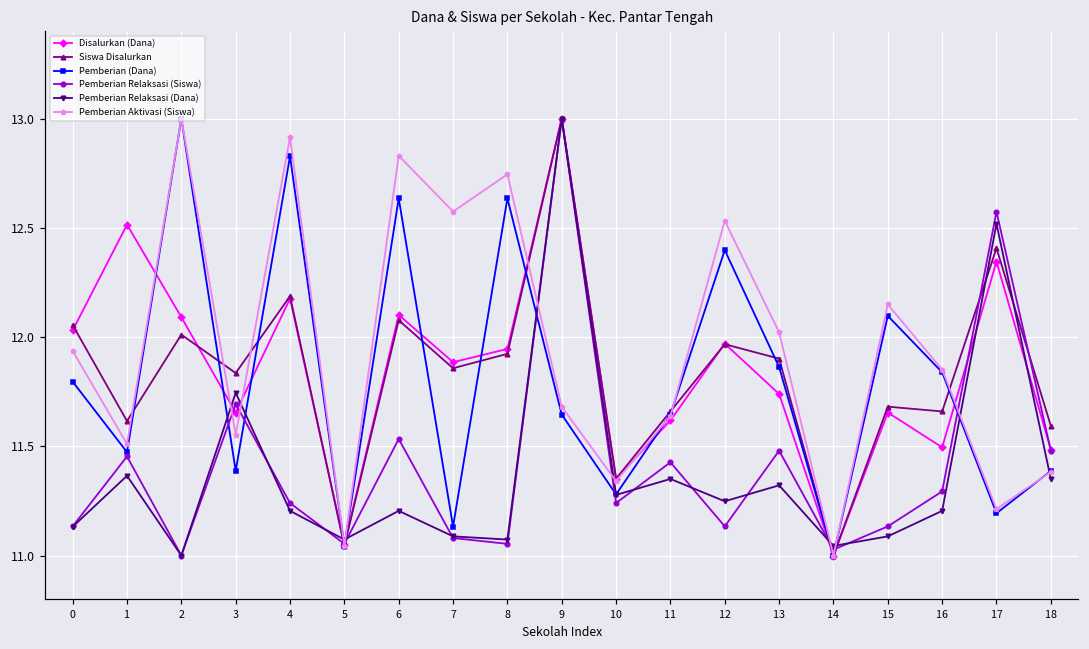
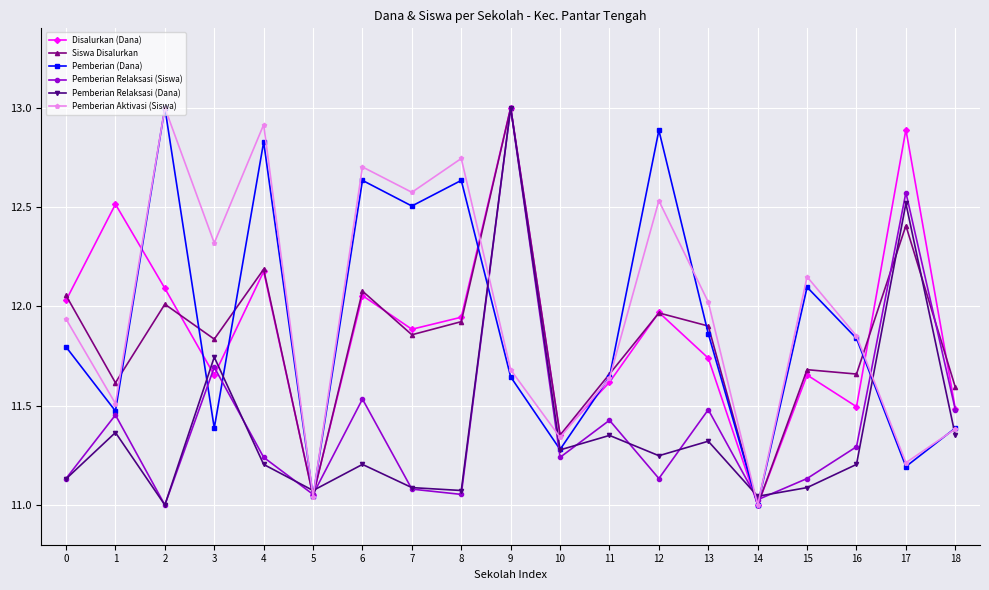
Pemberian Aktivasi (Siswa), 3: 11.55 -> 12.32
Disalurkan (Dana), 6: 12.10 -> 12.05
Pemberian Aktivasi (Siswa), 6: 12.83 -> 12.70
Pemberian (Dana), 7: 11.13 -> 12.51
Pemberian (Dana), 12: 12.40 -> 12.89
Disalurkan (Dana), 17: 12.35 -> 12.89
